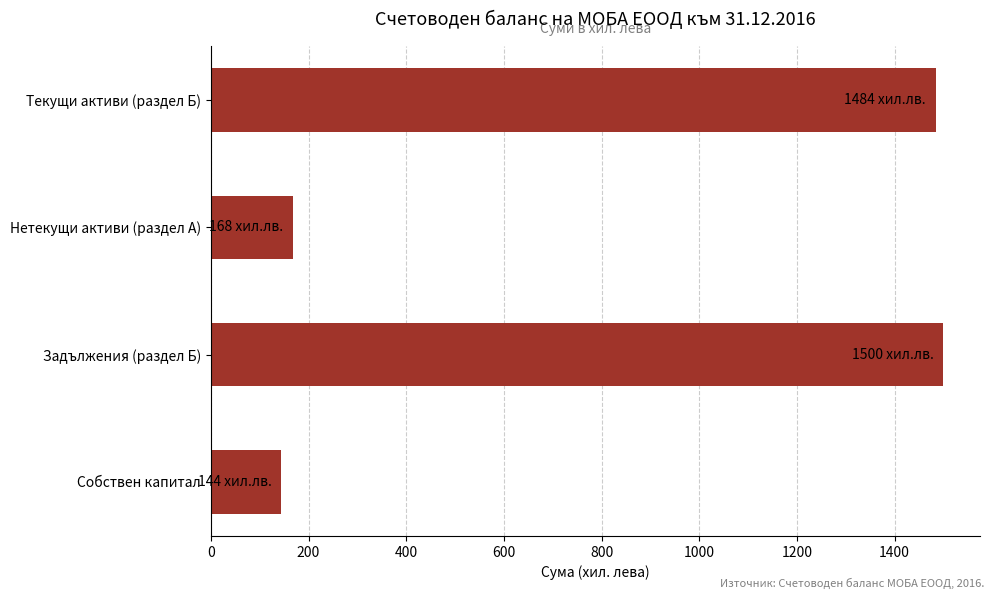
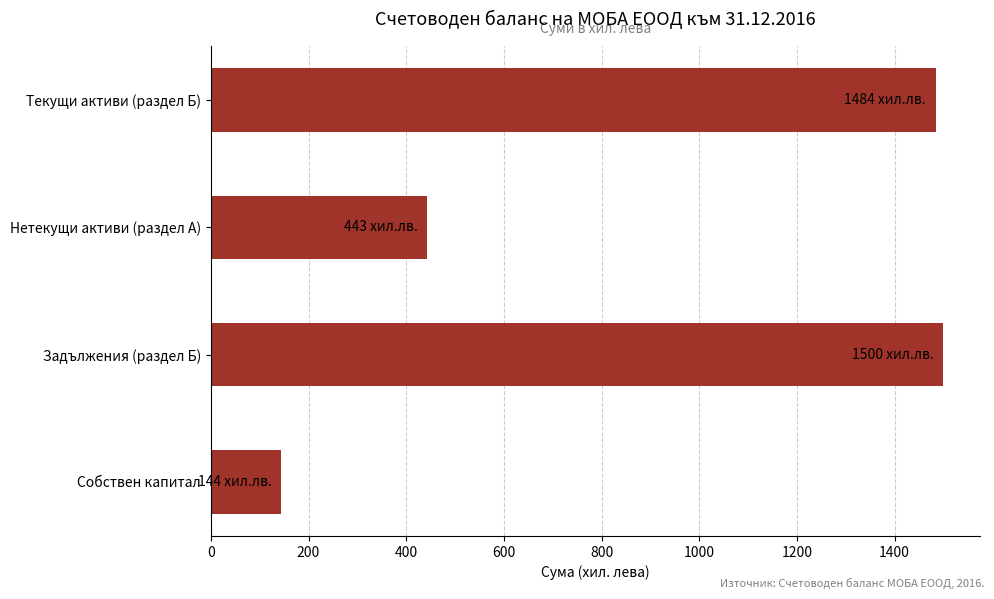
Нетекущи активи (раздел А): 168 -> 443
